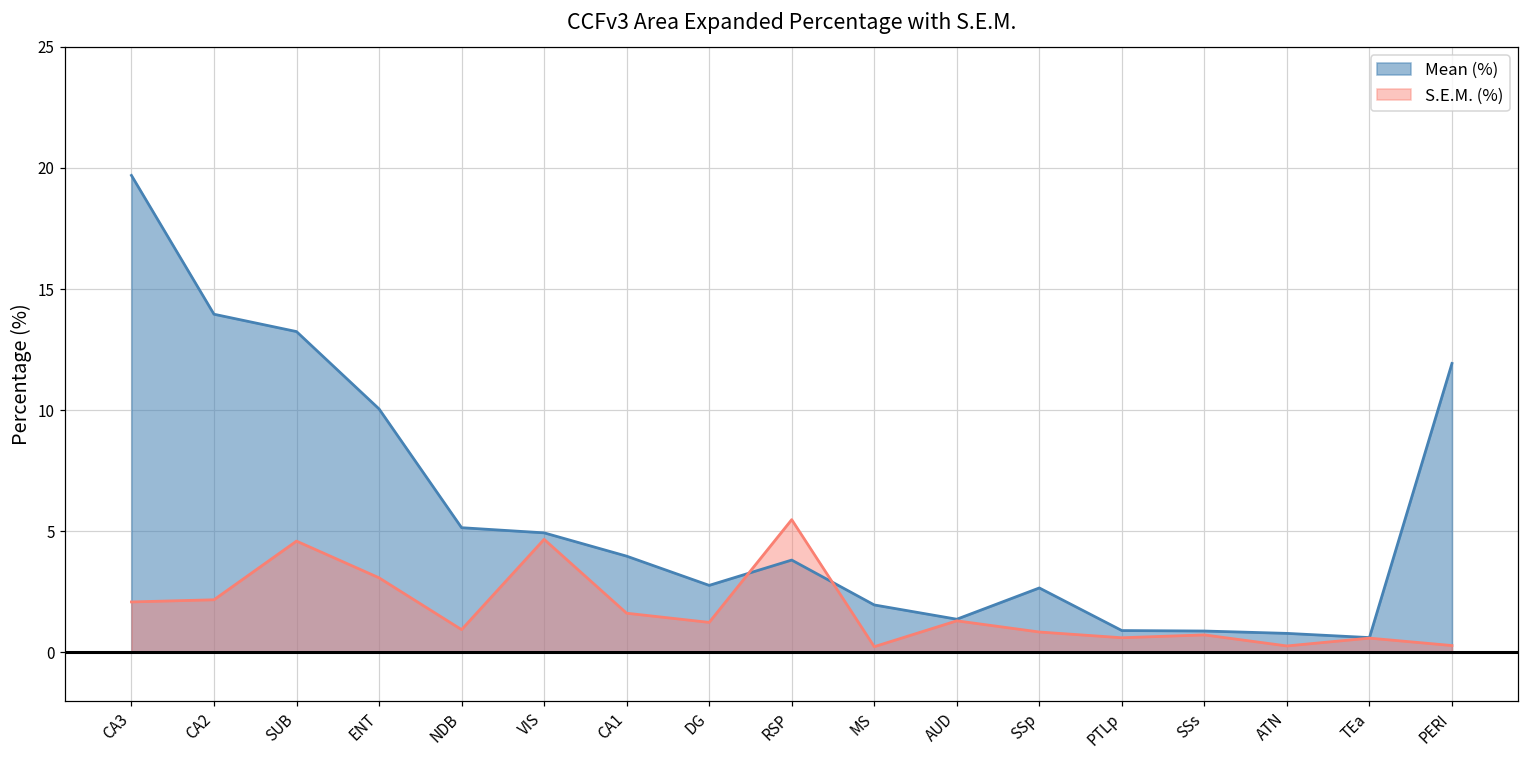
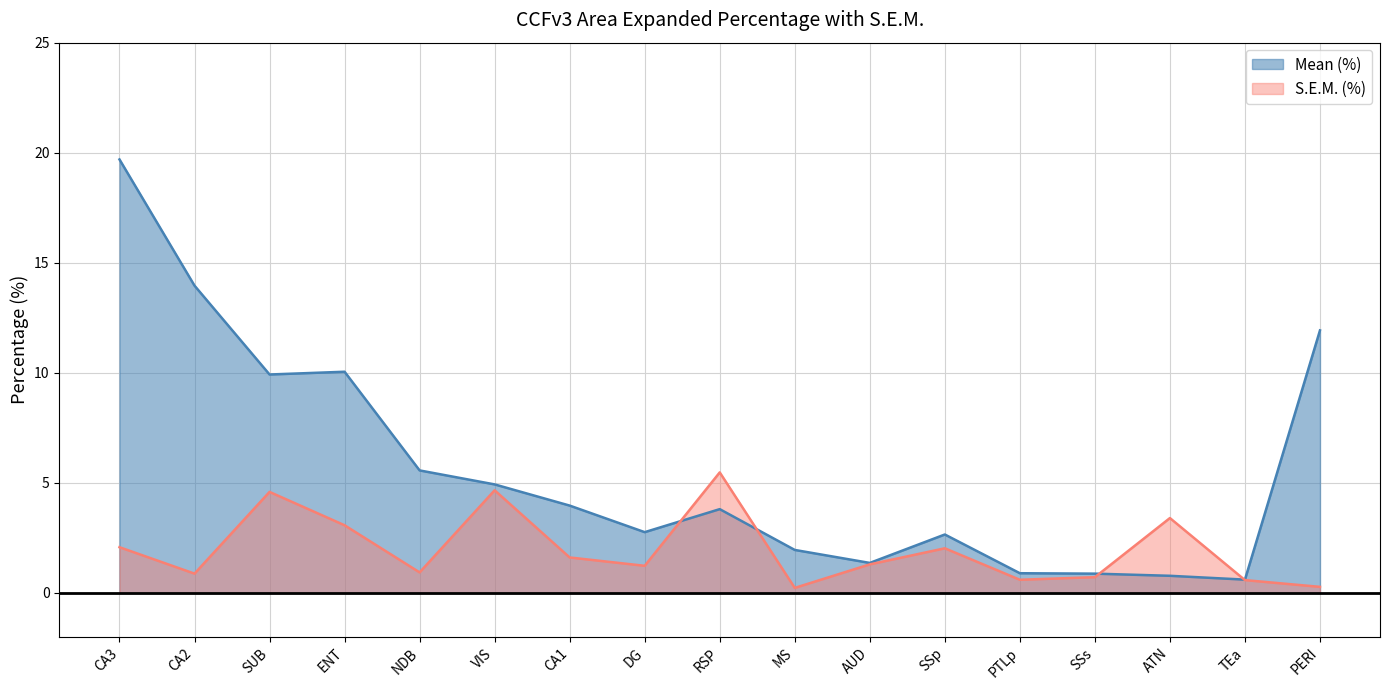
S.E.M. (%), CA2: 2.2 -> 0.9
Mean (%), SUB: 13.2 -> 9.9
Mean (%), NDB: 5.1 -> 5.6
S.E.M. (%), SSp: 0.8 -> 2.0
S.E.M. (%), ATN: 0.3 -> 3.4
